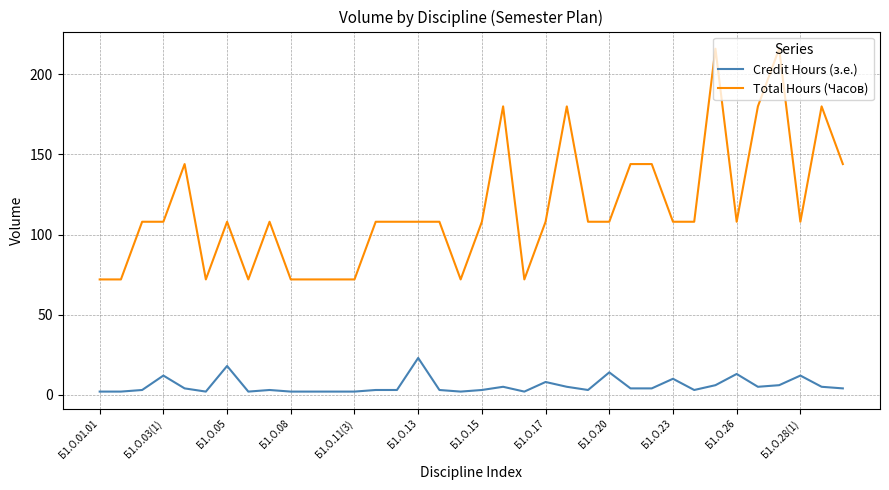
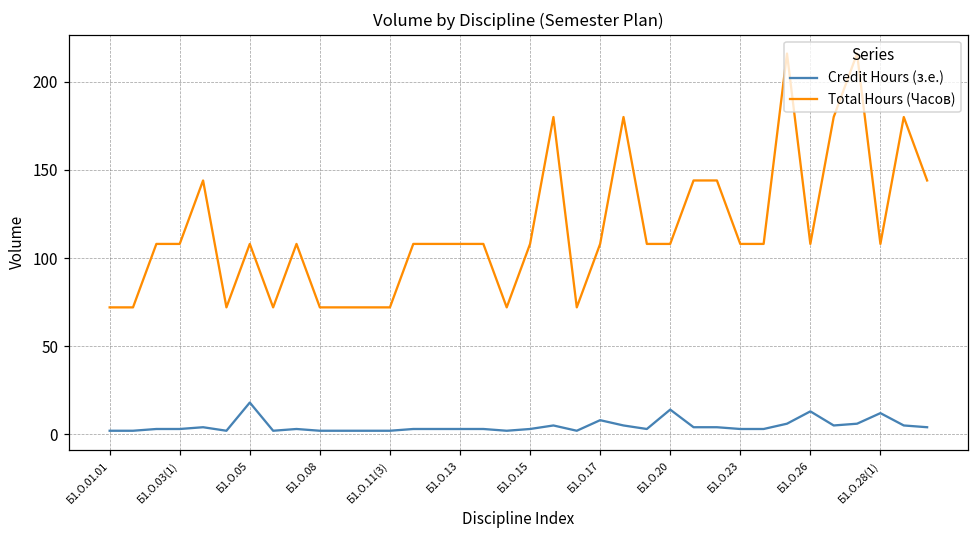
Credit Hours (з.е.), Б1.О.03(1): 12 -> 3
Credit Hours (з.е.), Б1.О.13: 23 -> 3
Credit Hours (з.е.), Б1.О.23: 10 -> 3
